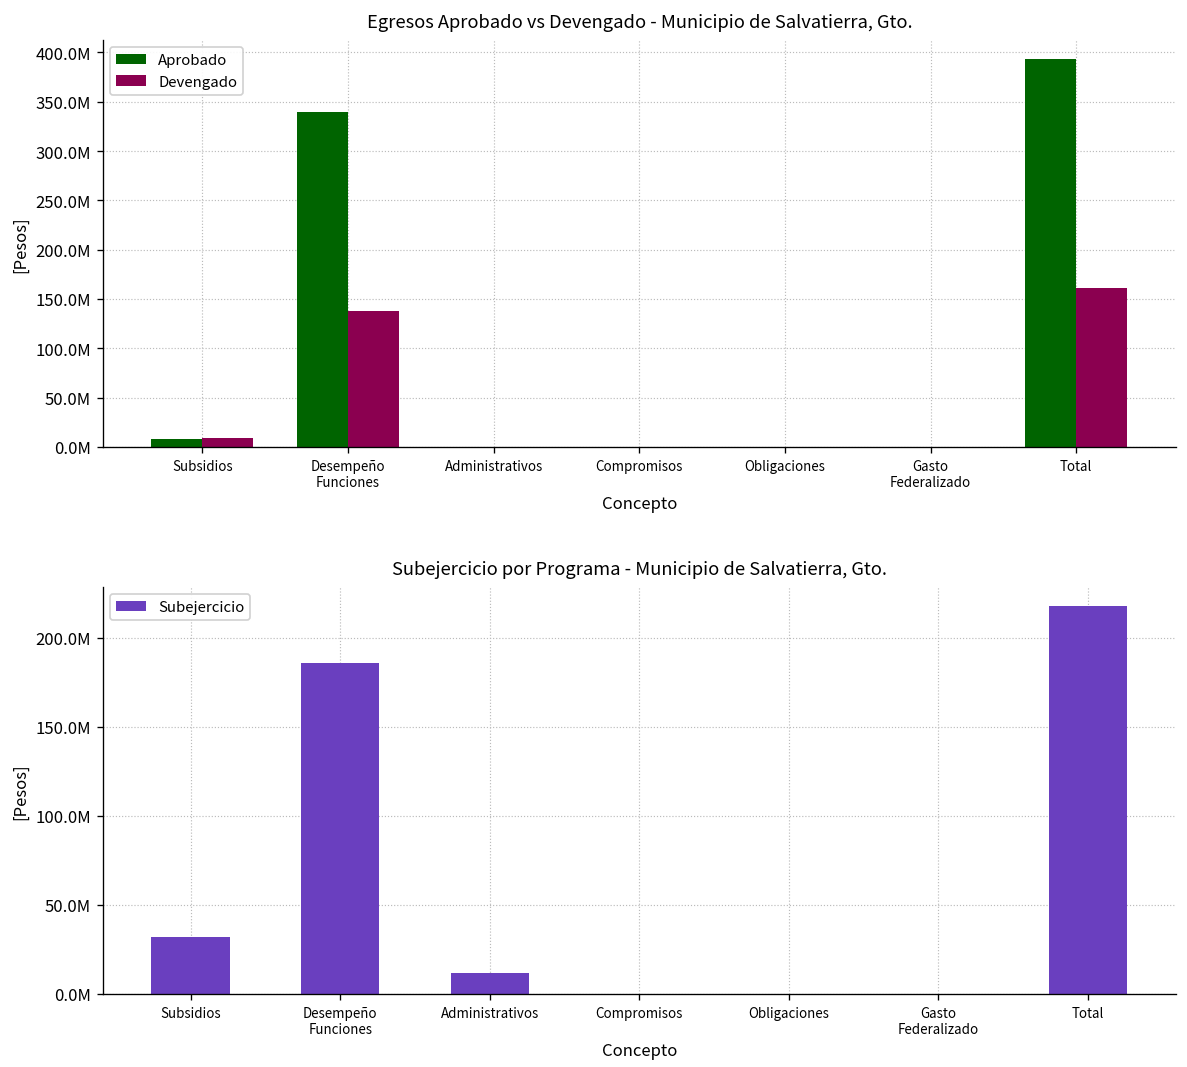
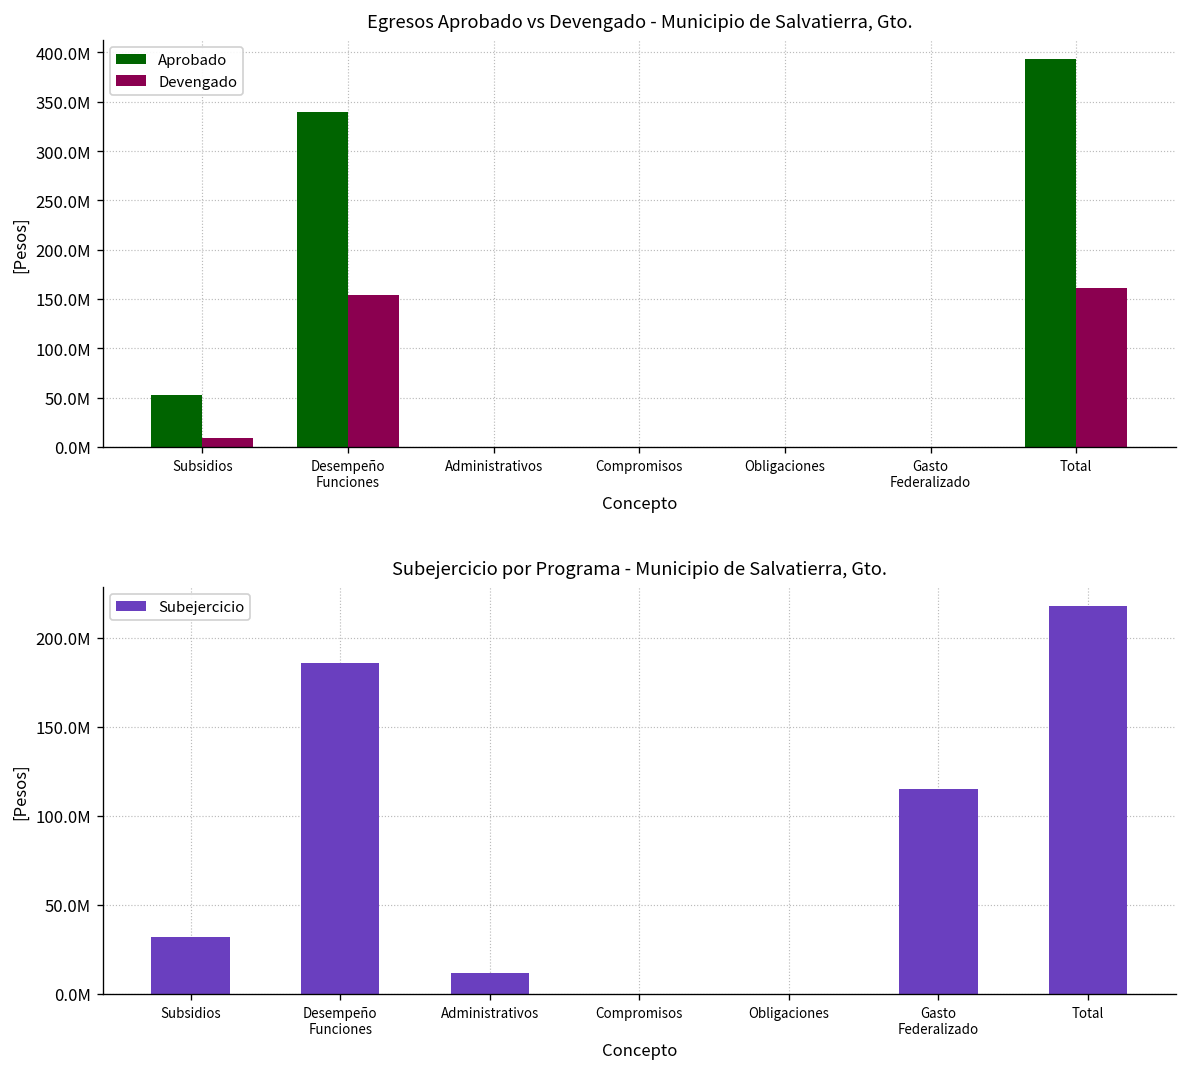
Egresos Aprobado vs Devengado - Municipio de Salvatierra, Gto., Aprobado, Subsidios: 10000000 -> 50000000
Egresos Aprobado vs Devengado - Municipio de Salvatierra, Gto., Devengado, Desempeño Funciones: 140000000 -> 150000000
Subejercicio por Programa - Municipio de Salvatierra, Gto., Gasto Federalizado: 0 -> 115000000
